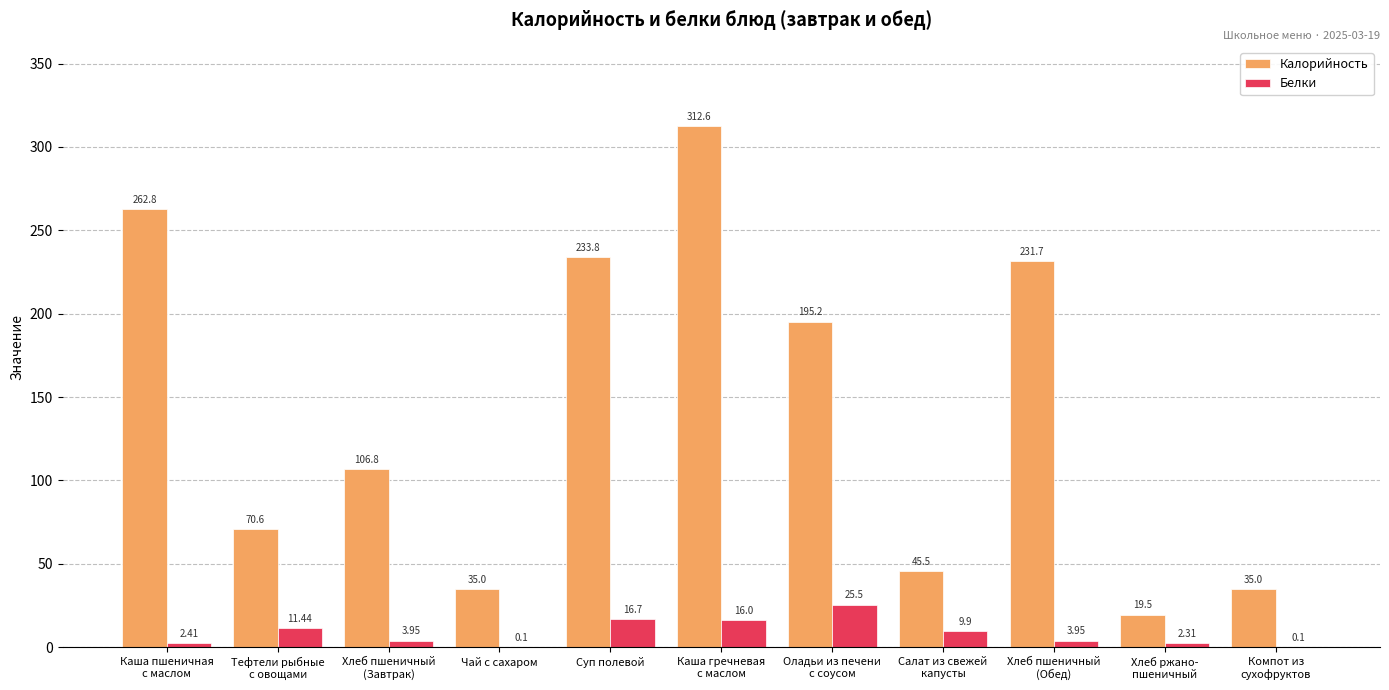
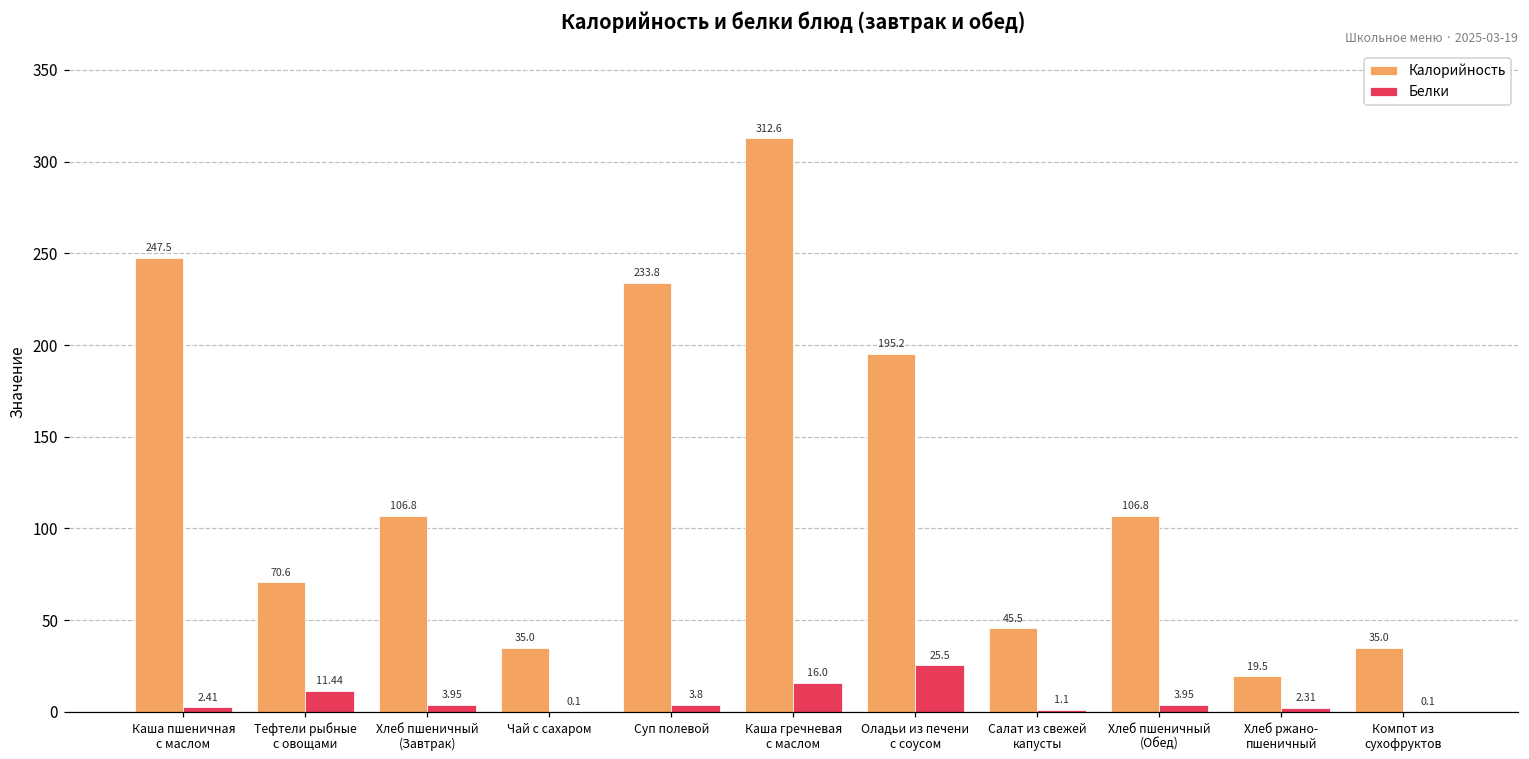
Калорийность, Каша пшеничная с маслом: 262.8 -> 247.5
Белки, Суп полевой: 16.7 -> 3.8
Белки, Салат из свежей капусты: 9.9 -> 1.1
Калорийность, Хлеб пшеничный (Обед): 231.7 -> 106.8
